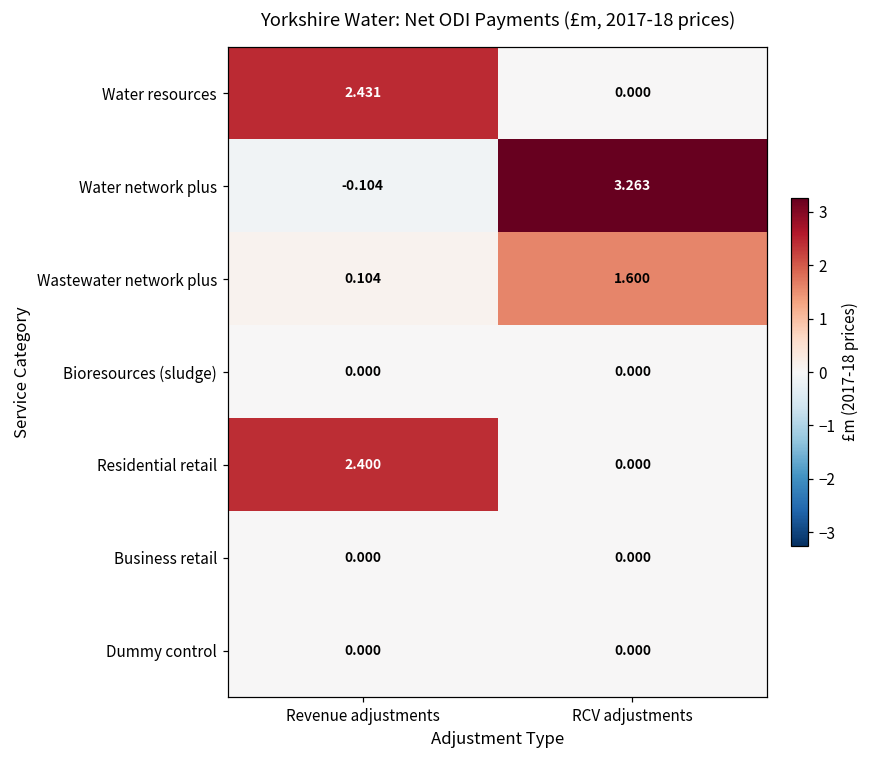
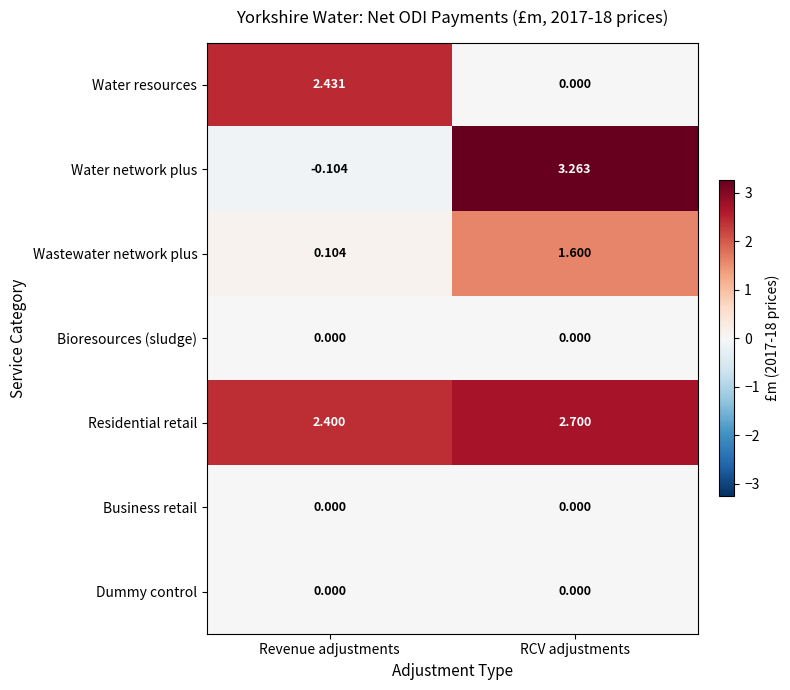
Residential retail, RCV adjustments: 0.000 -> 2.700
